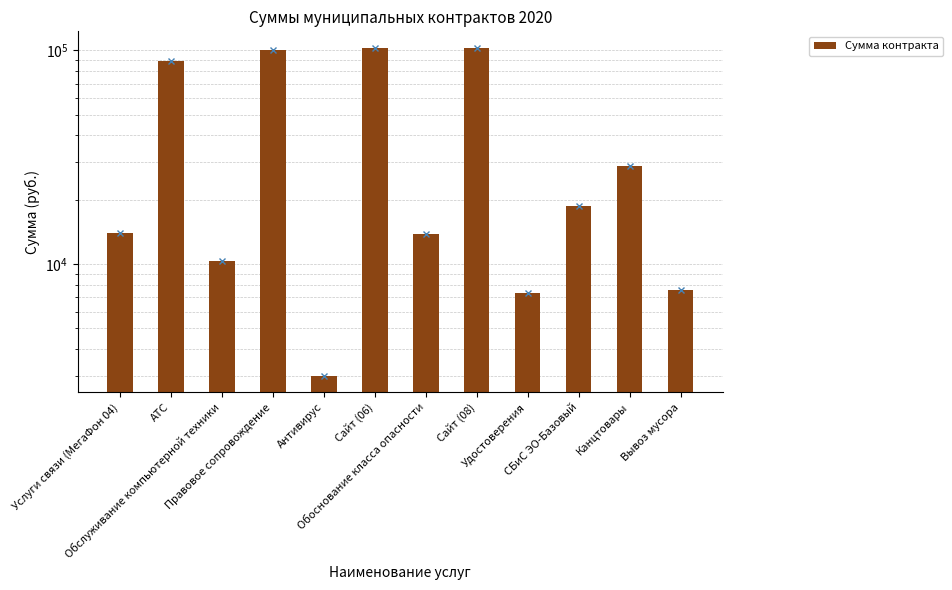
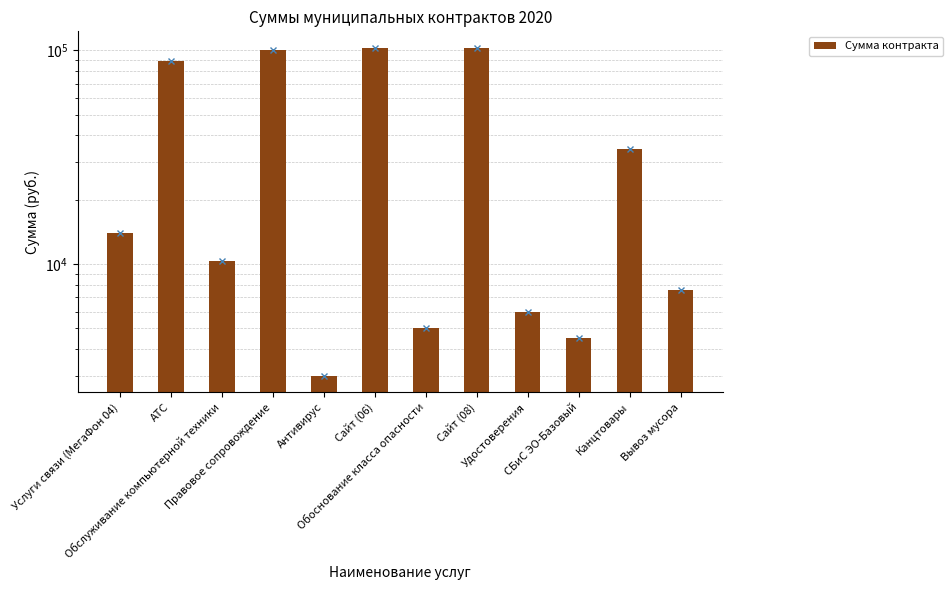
Сумма контракта, Обоснование класса опасности: 14000 -> 5000
Сумма контракта, Удостоверения: 7300 -> 6000
Сумма контракта, СБиС ЭО-Базовый: 19000 -> 4500
Сумма контракта, Канцтовары: 29000 -> 35000
